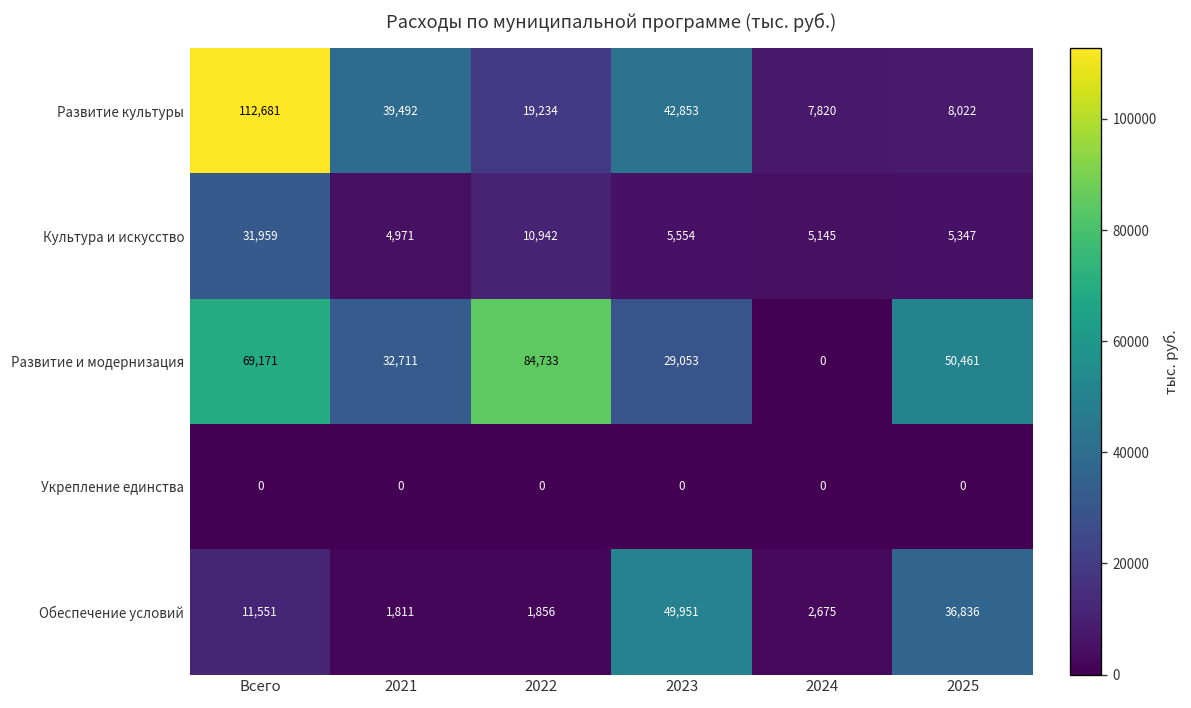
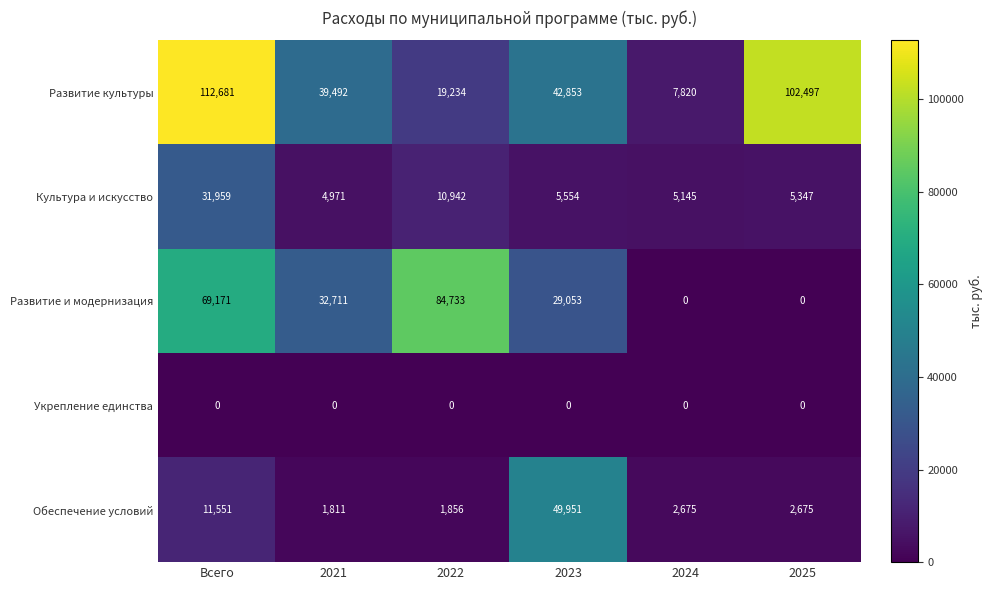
Развитие культуры, 2025: 8,022 -> 102,497
Развитие и модернизация, 2025: 50,461 -> 0
Обеспечение условий, 2025: 36,836 -> 2,675
